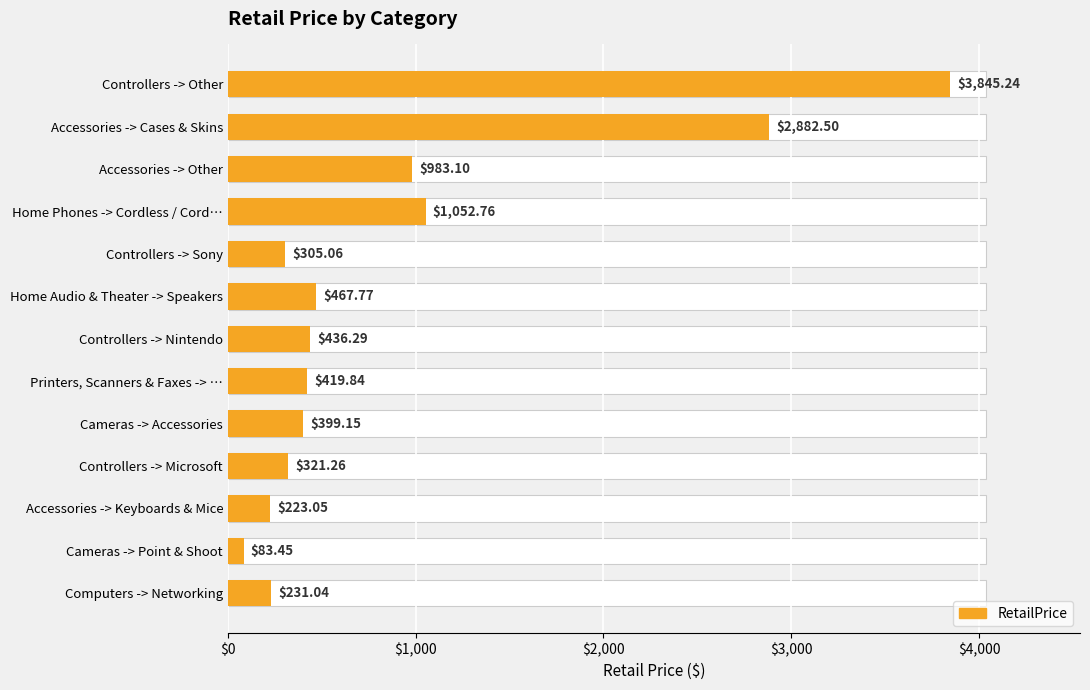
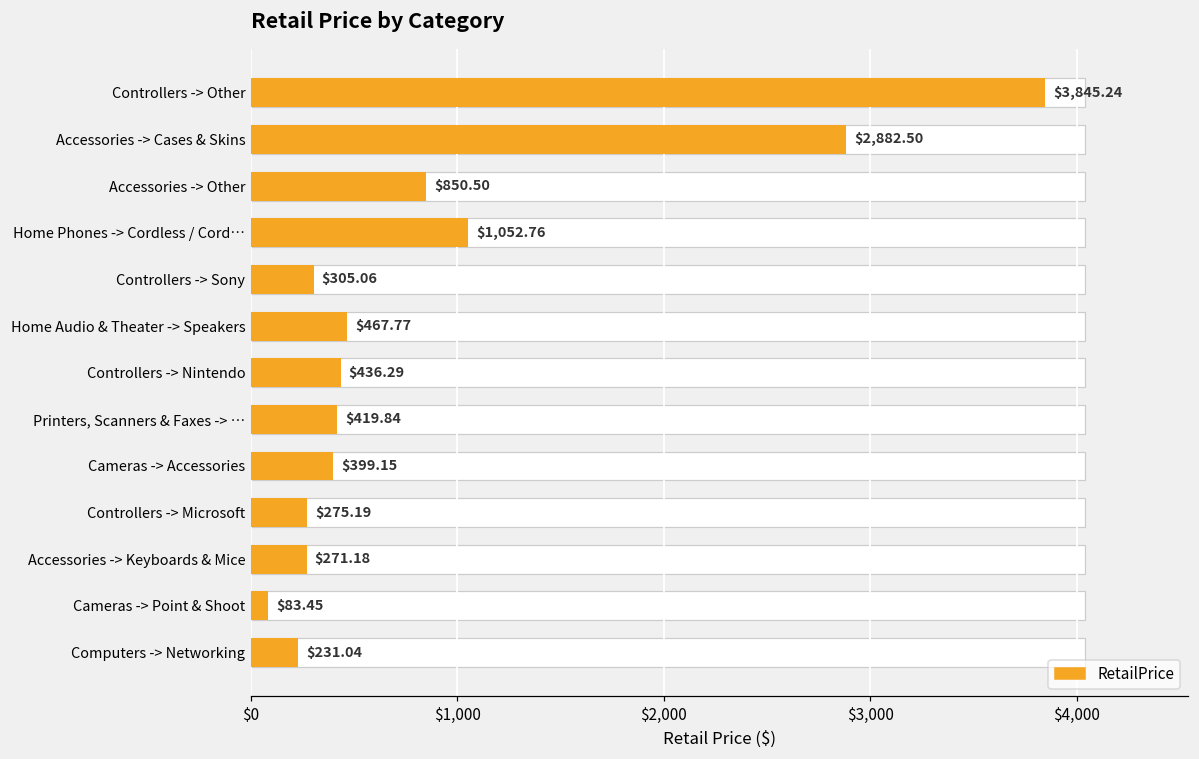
RetailPrice, Accessories -> Other: $983.10 -> $850.50
RetailPrice, Controllers -> Microsoft: $321.26 -> $275.19
RetailPrice, Accessories -> Keyboards & Mice: $223.05 -> $271.18
